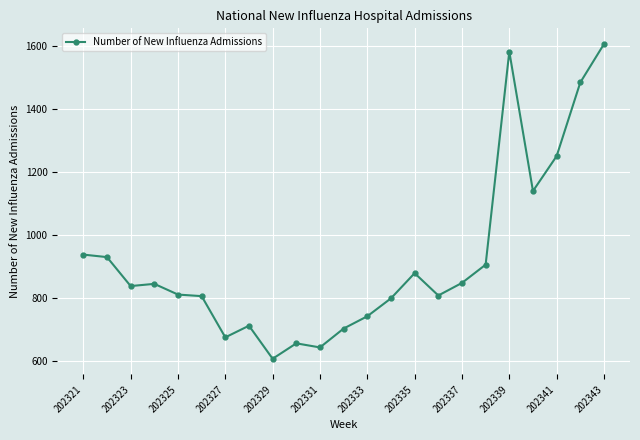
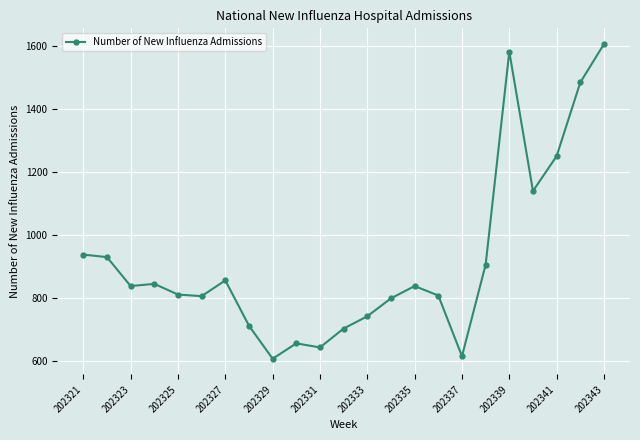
202327: 680 -> 860
202335: 880 -> 840
202337: 850 -> 620
